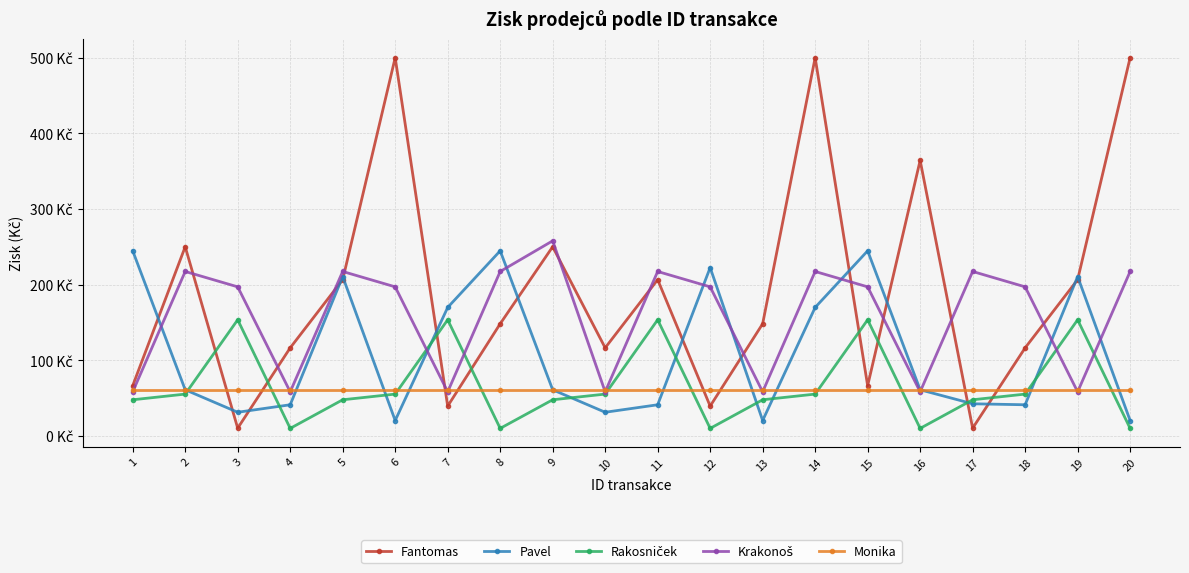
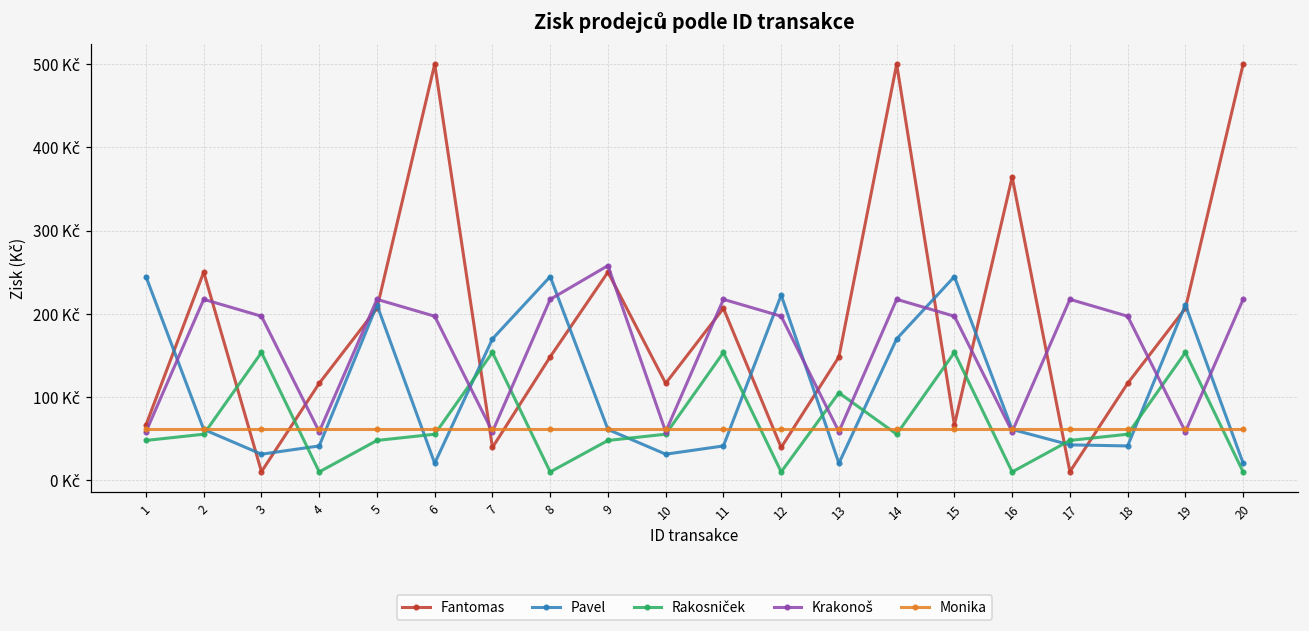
Rakosniček, 13: 50 Kč -> 110 Kč
